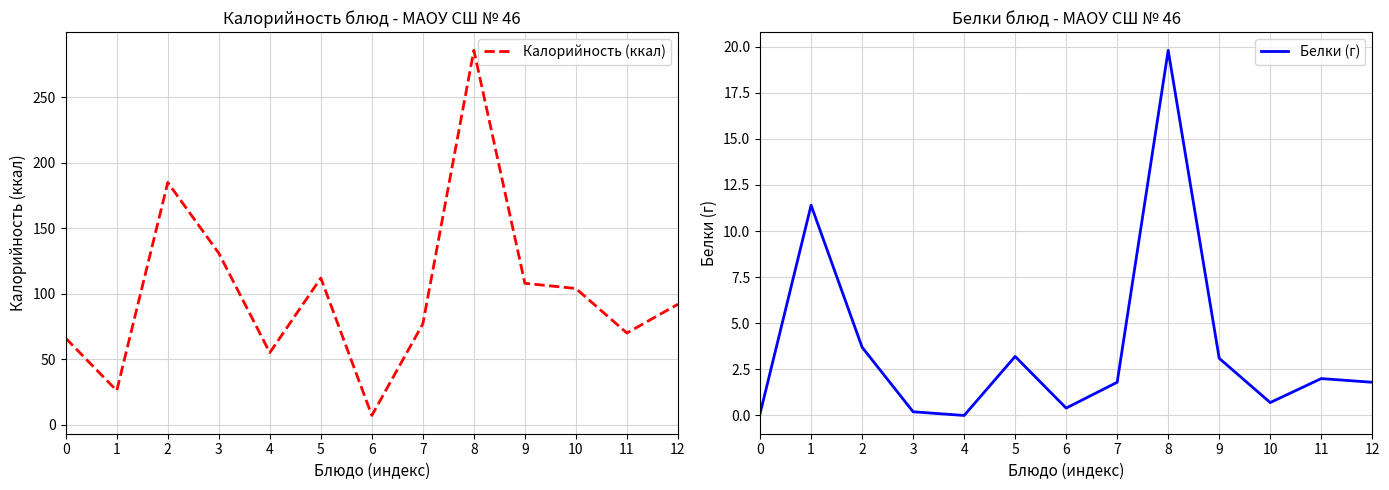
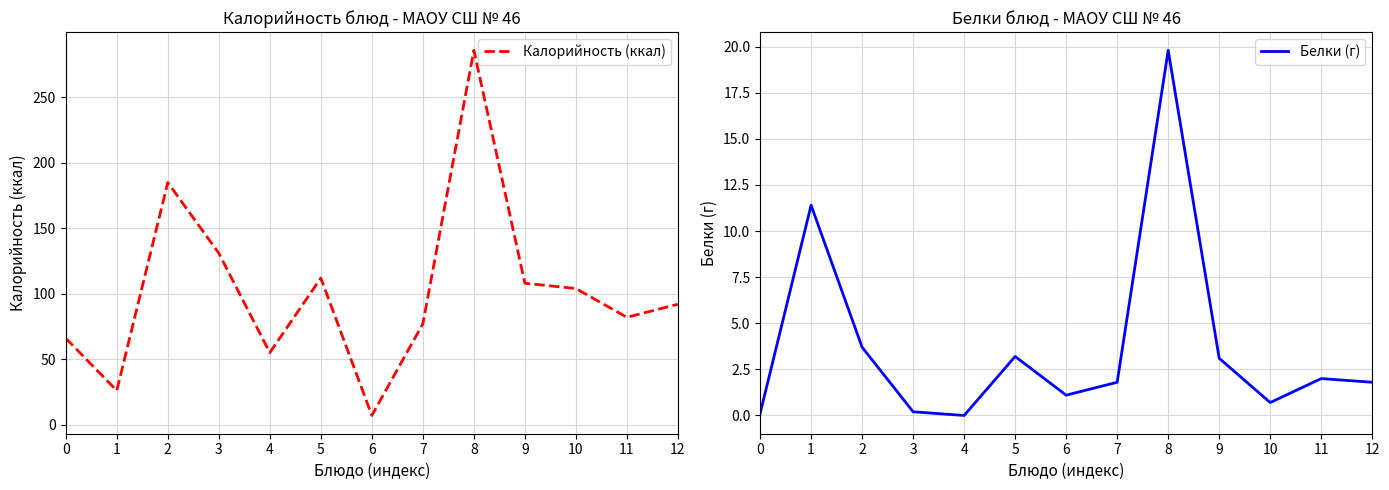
Калорийность блюд - МАОУ СШ № 46, 11: 70 -> 82
Белки блюд - МАОУ СШ № 46, 6: 0.4 -> 1.1
